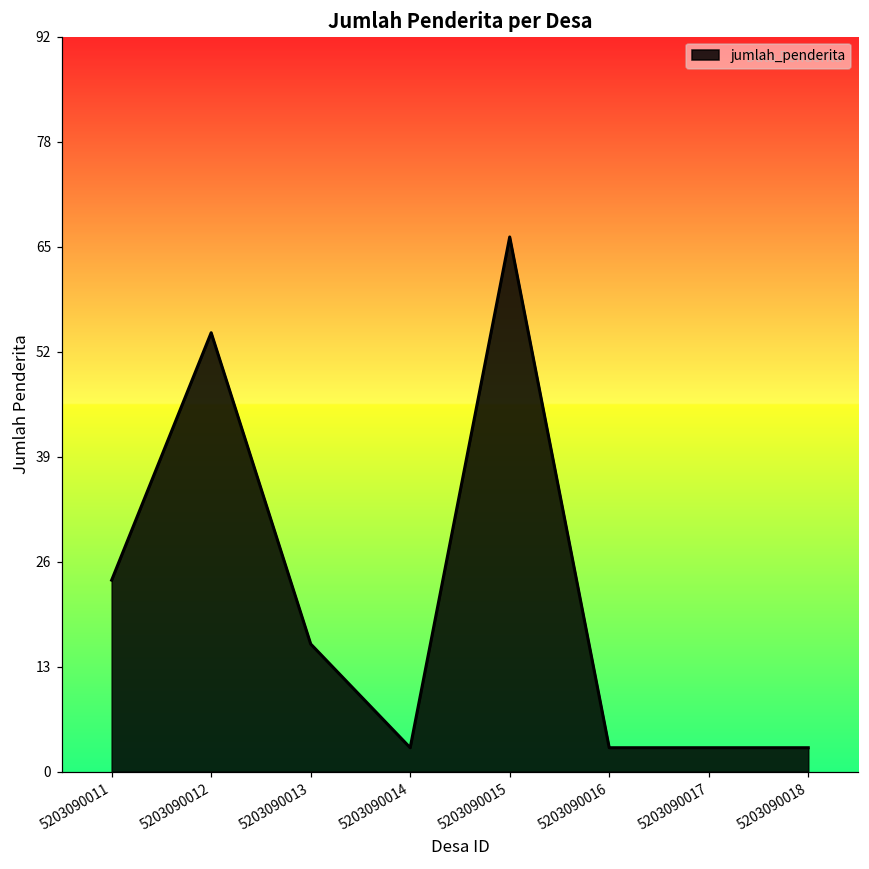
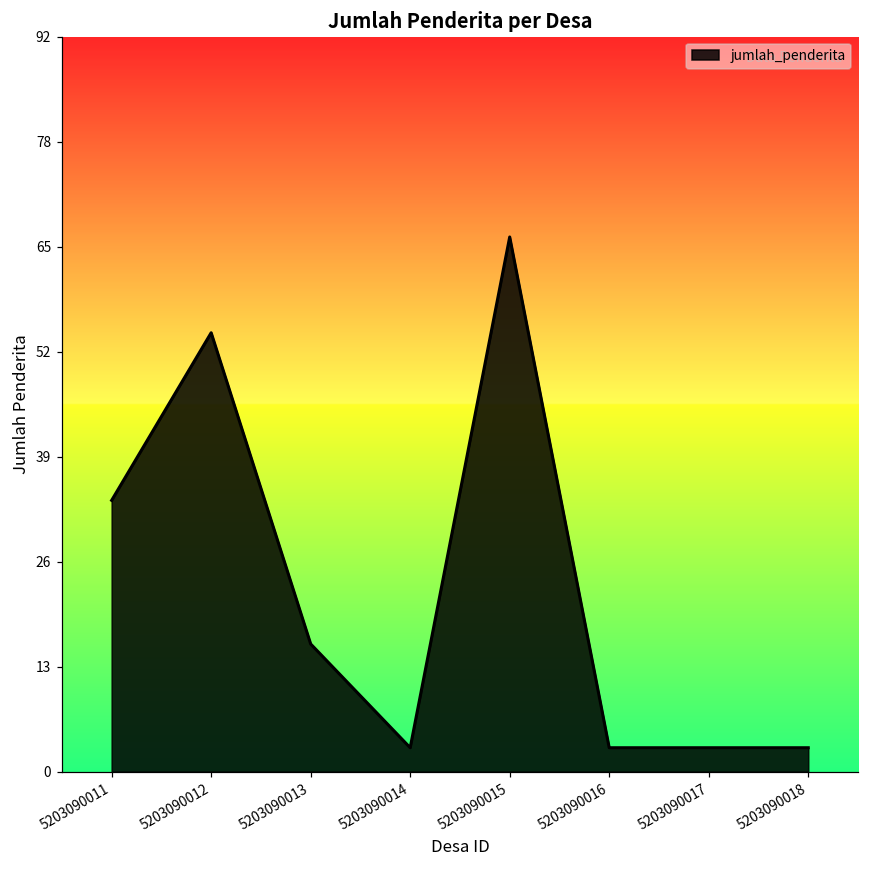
5203090011: 24 -> 34
